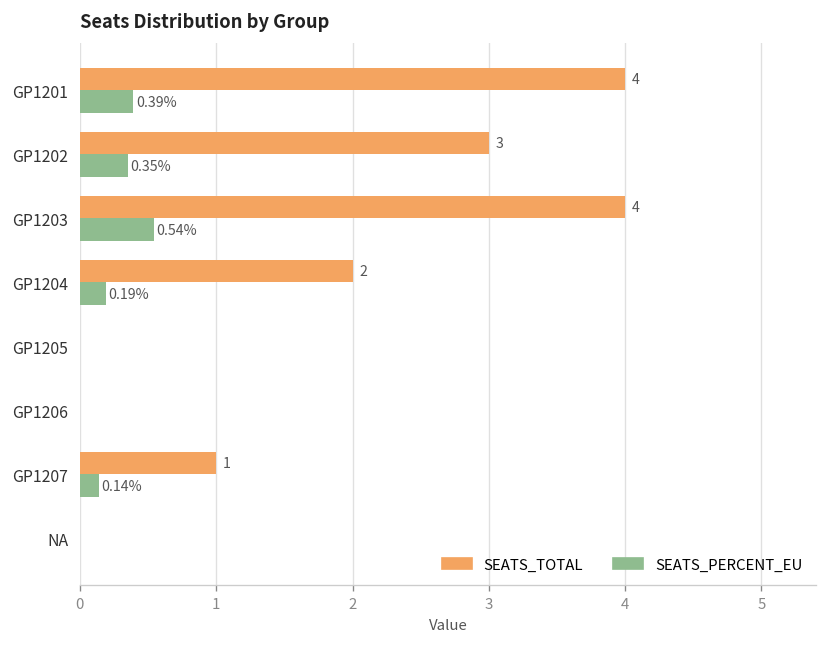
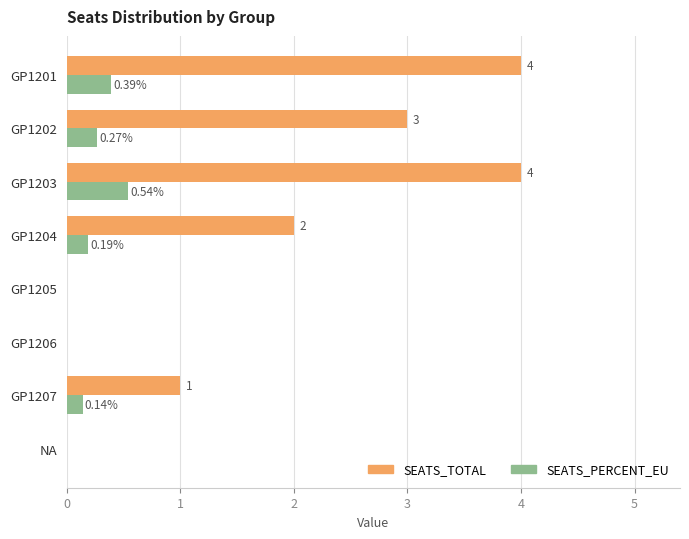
SEATS_PERCENT_EU, GP1202: 0.35% -> 0.27%
